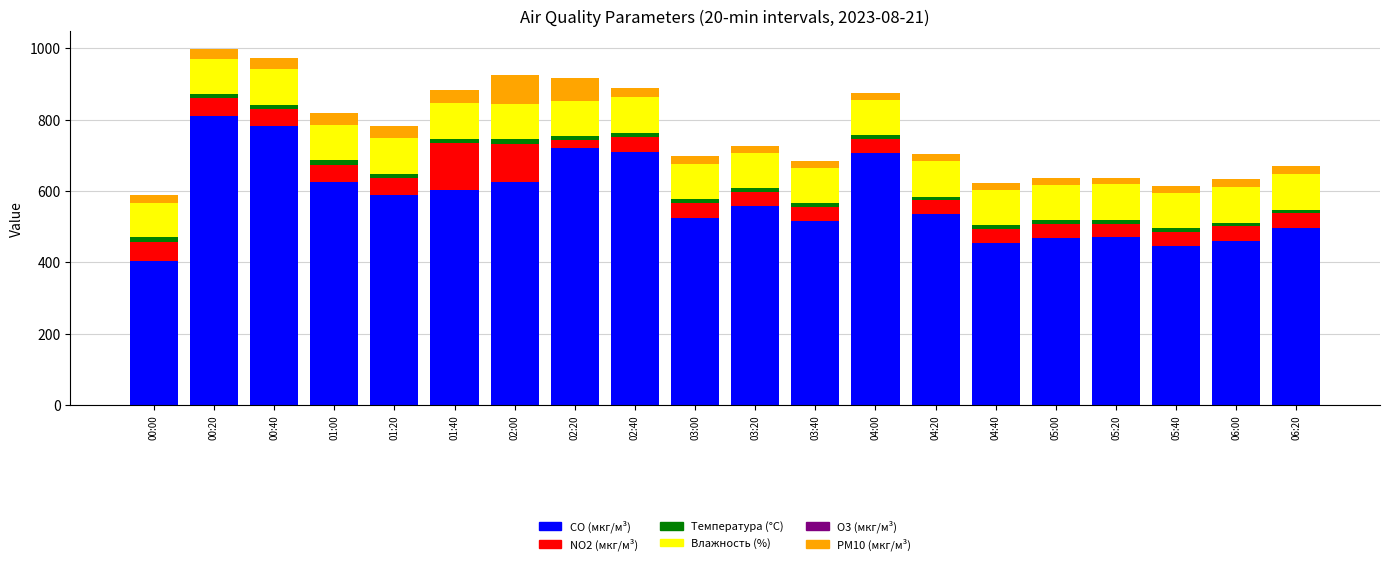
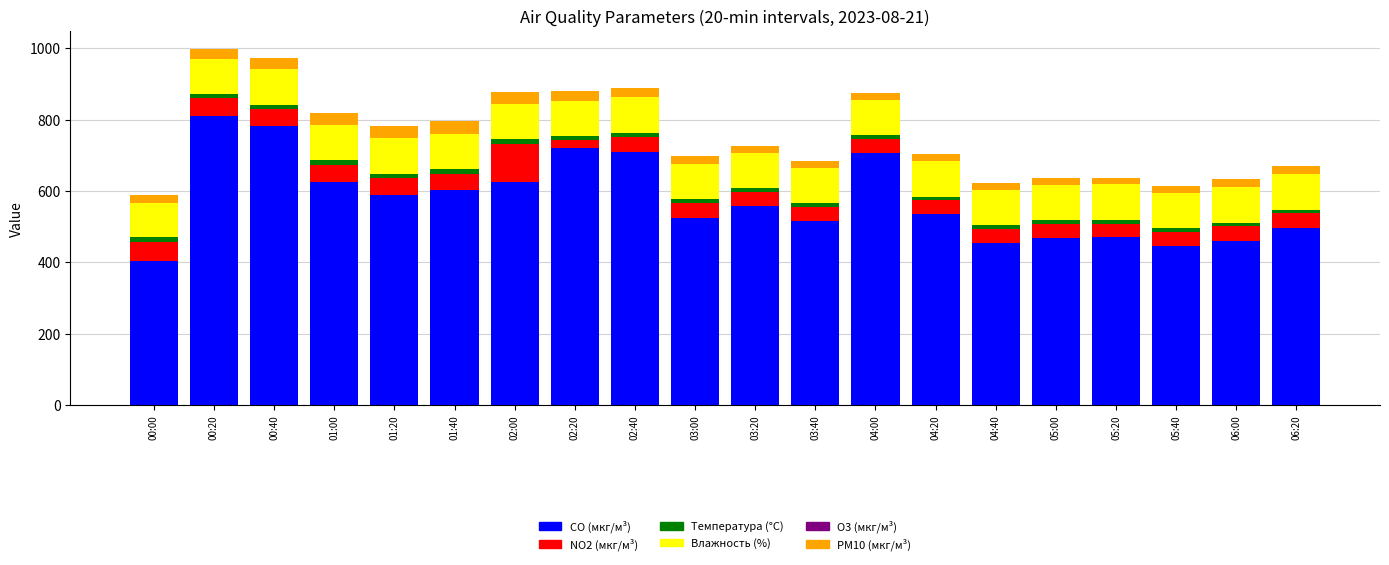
NO2 (мкг/м³), 01:40: 130 -> 50
PM10 (мкг/м³), 02:00: 80 -> 30
PM10 (мкг/м³), 02:20: 60 -> 30
